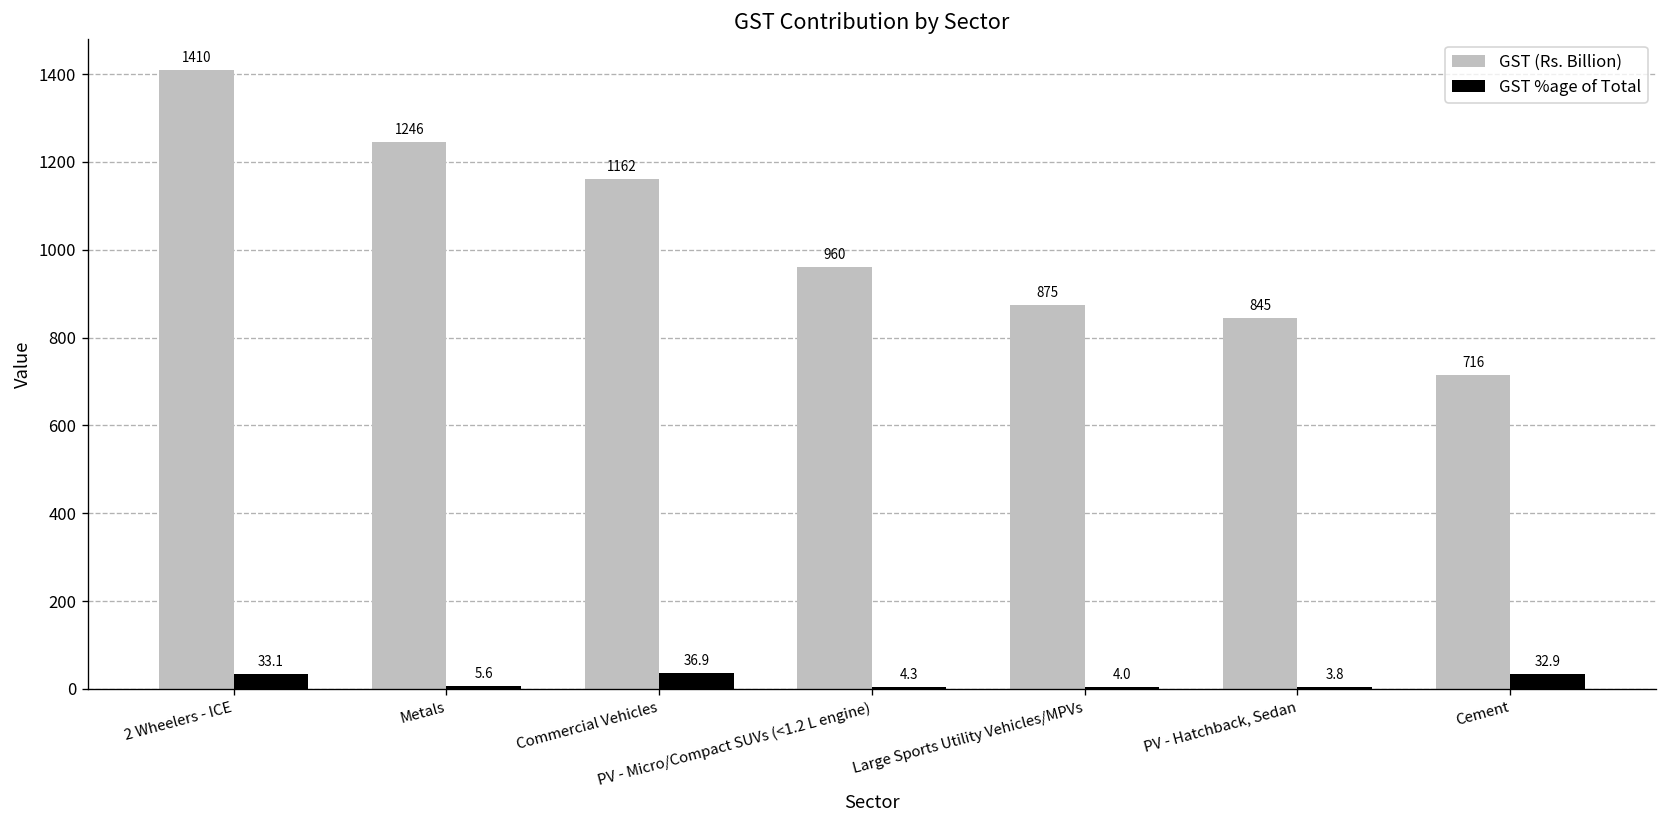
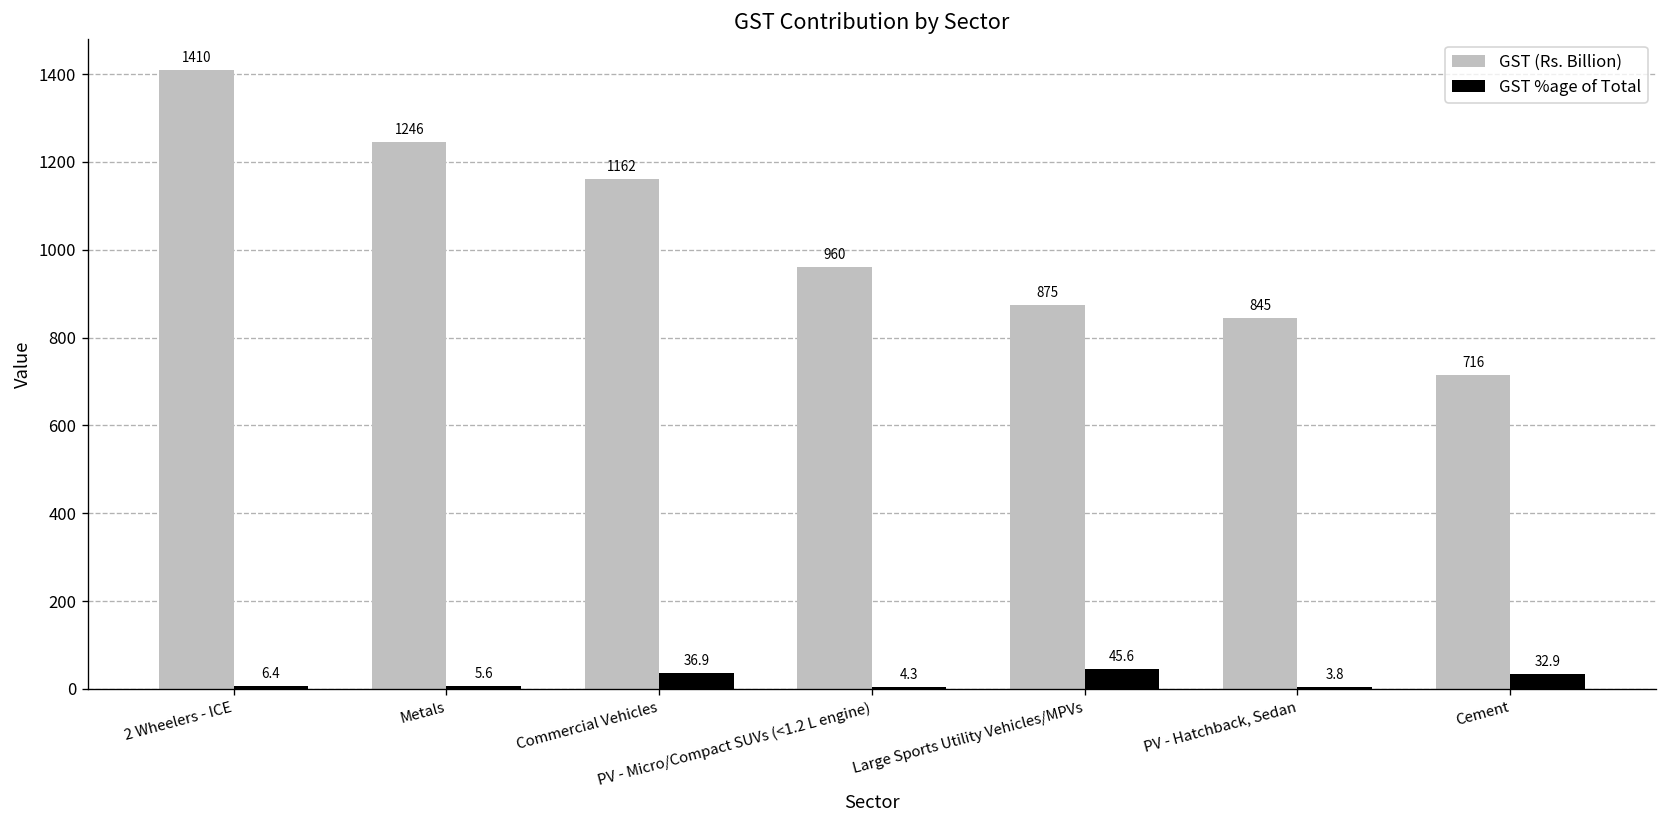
GST %age of Total, 2 Wheelers - ICE: 33.1 -> 6.4
GST %age of Total, Large Sports Utility Vehicles/MPVs: 4.0 -> 45.6
